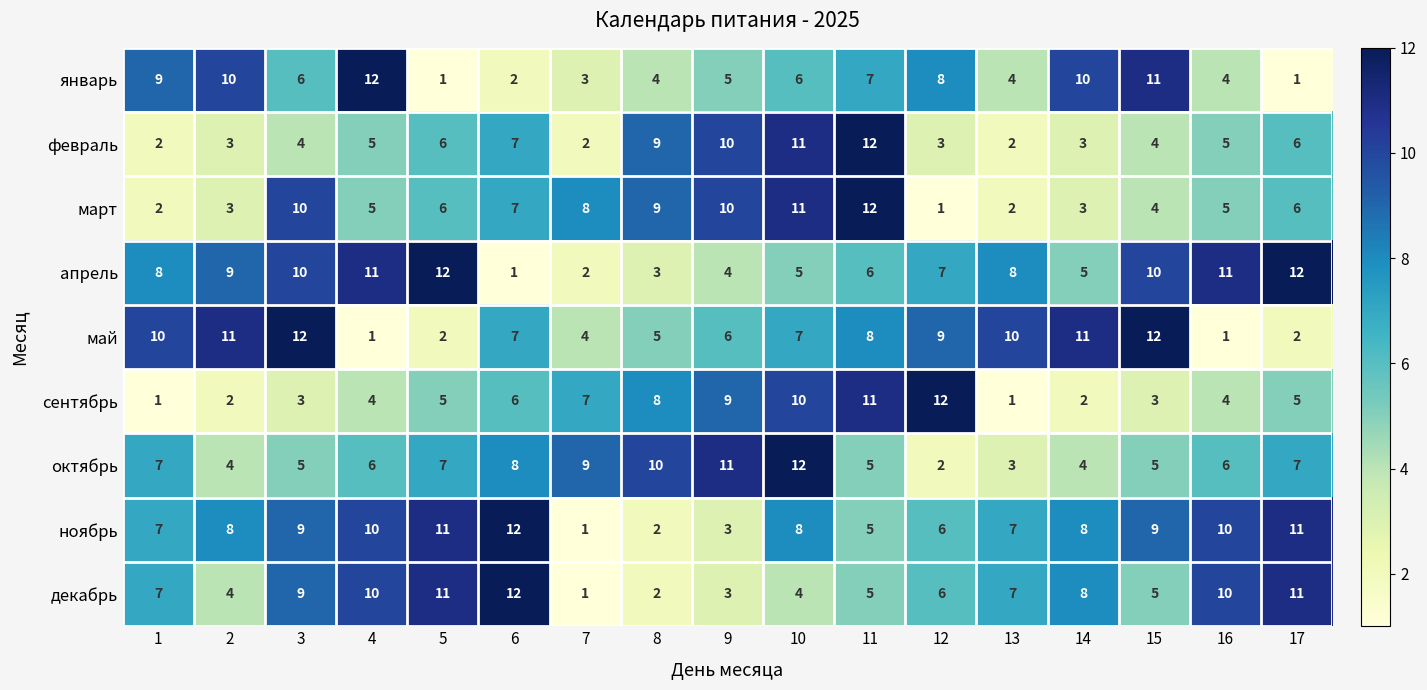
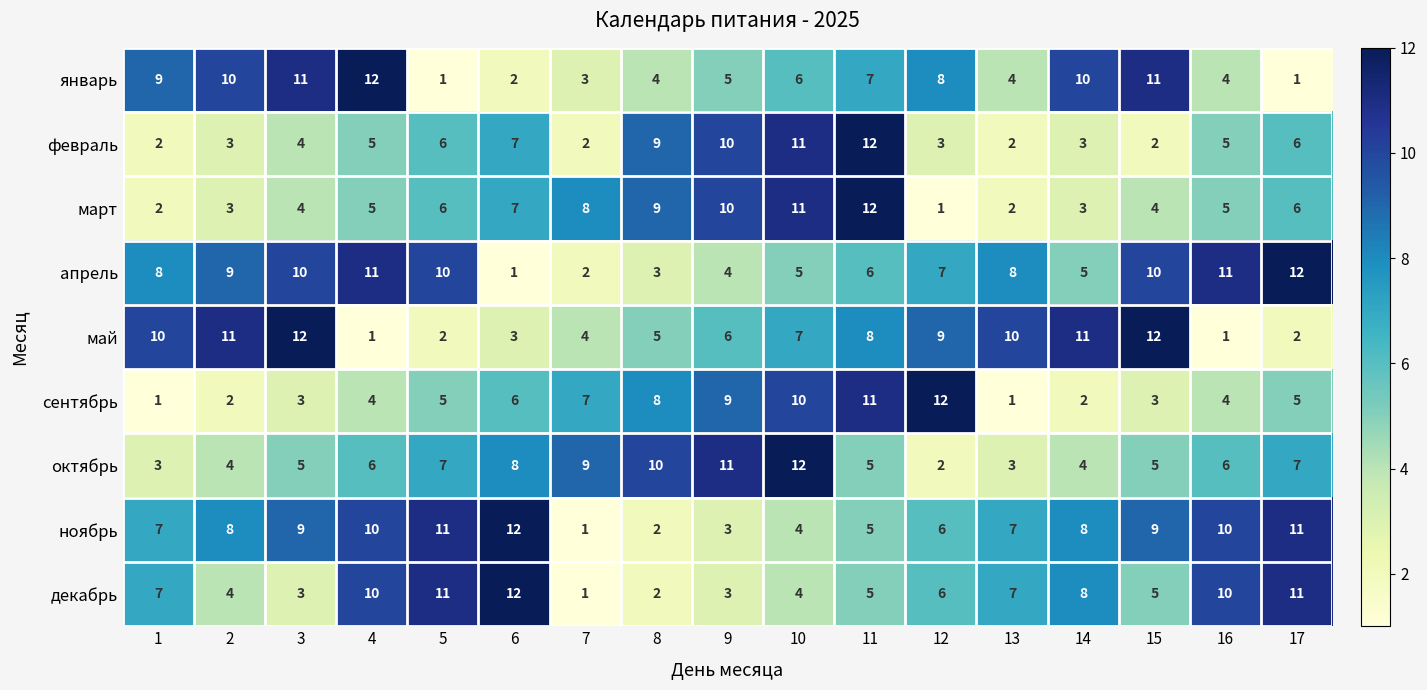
январь, 3: 6 -> 11
февраль, 15: 4 -> 2
март, 3: 10 -> 4
апрель, 5: 12 -> 10
май, 6: 7 -> 3
октябрь, 1: 7 -> 3
ноябрь, 10: 8 -> 4
декабрь, 3: 9 -> 3
